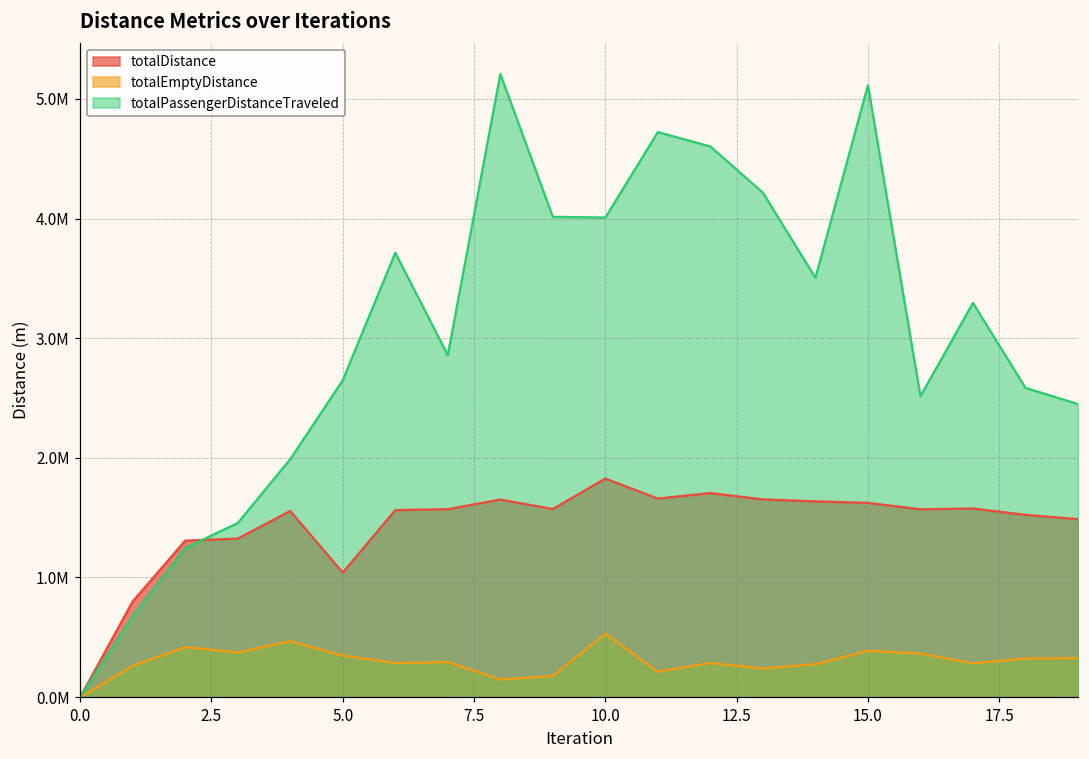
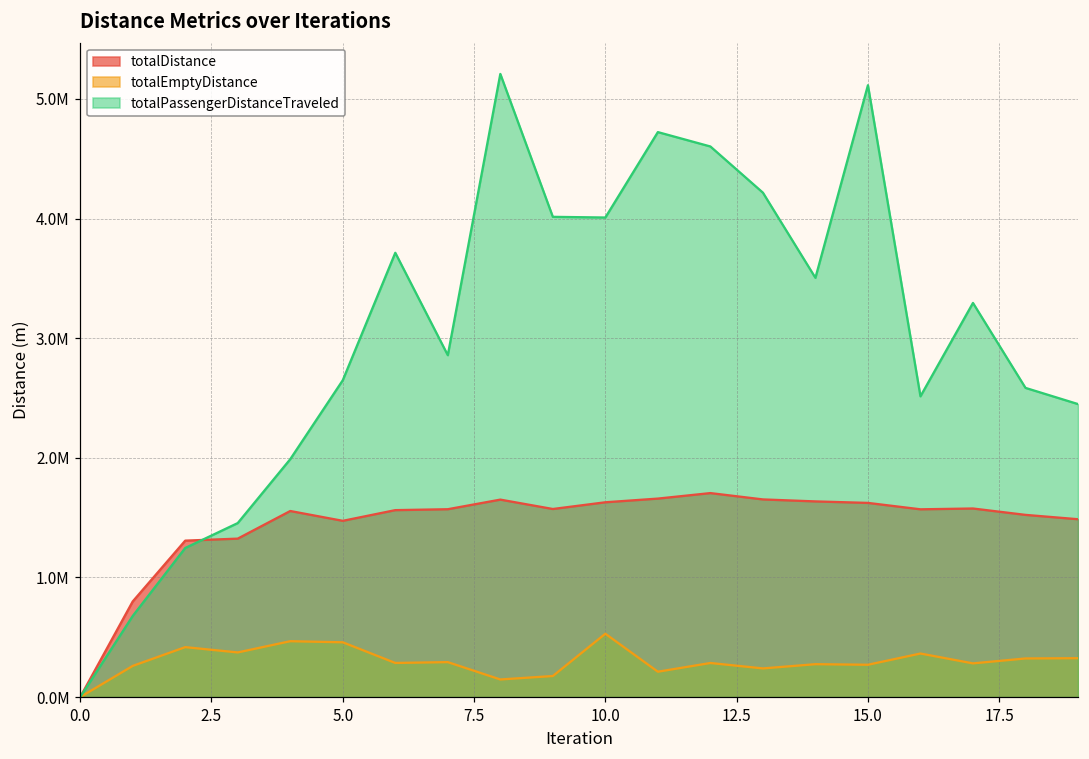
totalDistance, 5.0: 1040000 -> 1470000
totalEmptyDistance, 5.0: 350000 -> 460000
totalDistance, 10.0: 1830000 -> 1630000
totalEmptyDistance, 15.0: 390000 -> 270000
